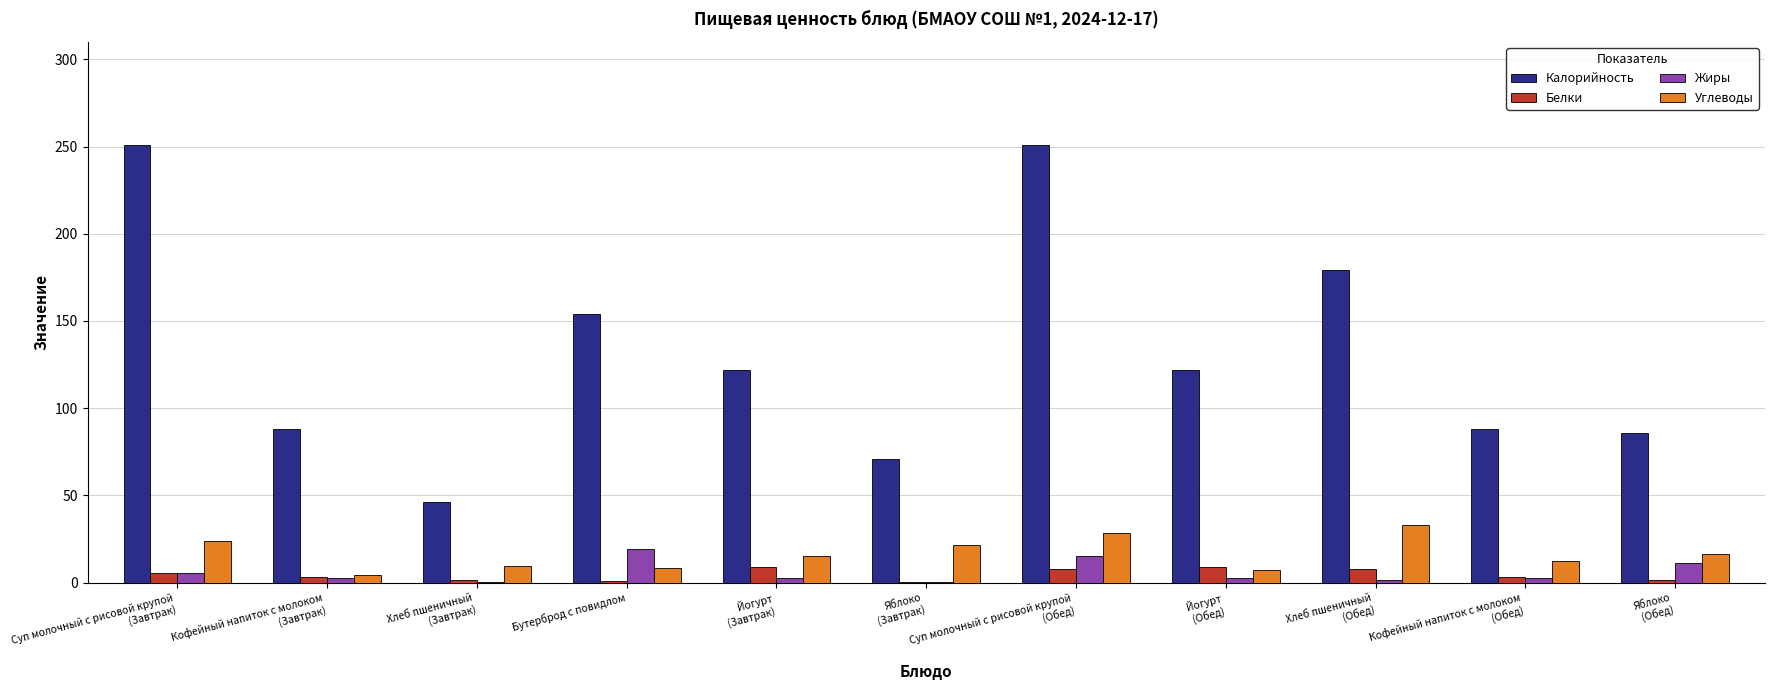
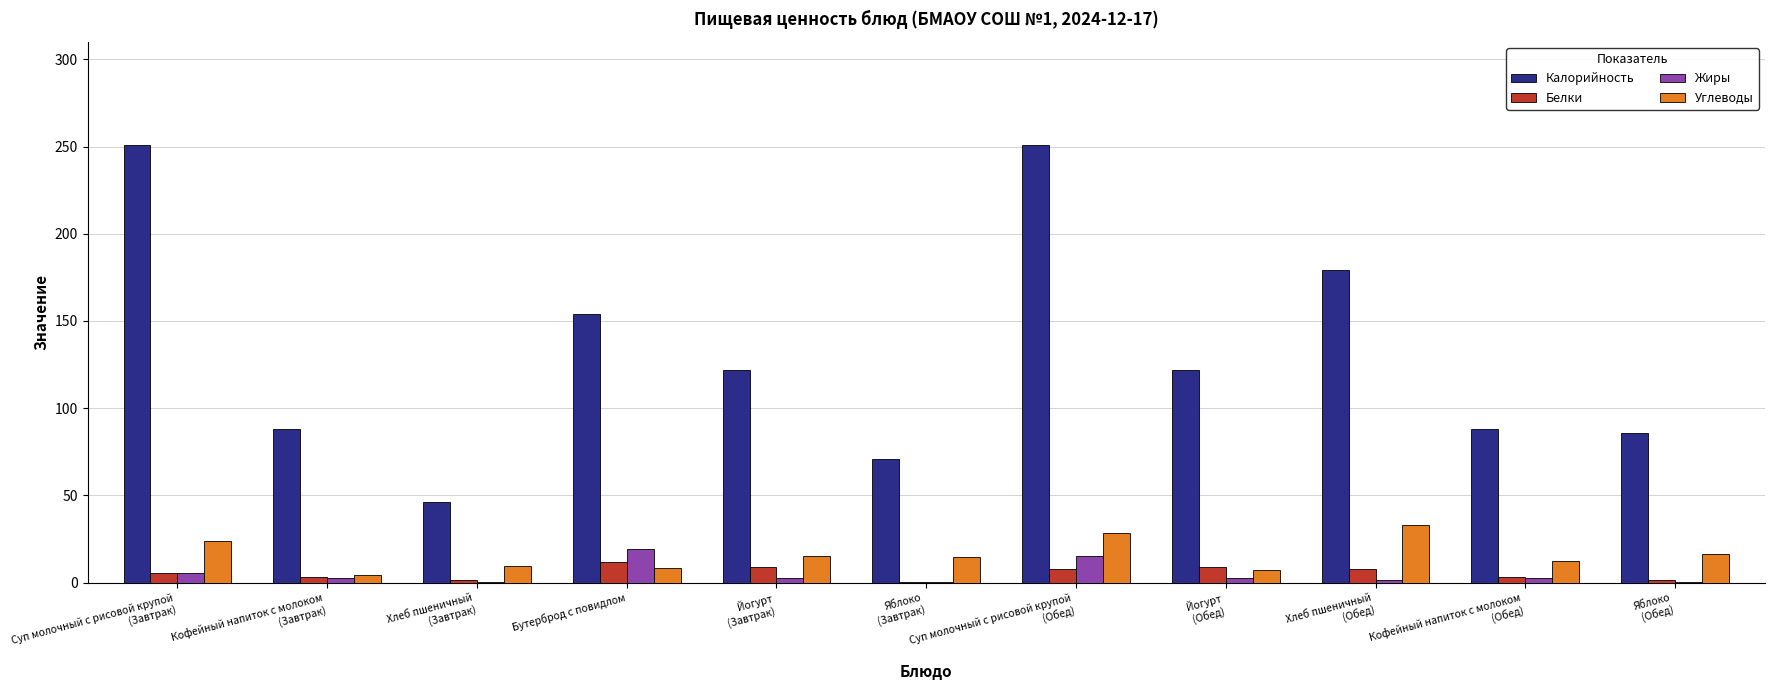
Белки, Бутерброд с повидлом: 1 -> 12
Углеводы, Яблоко (Завтрак): 22 -> 15
Жиры, Яблоко (Обед): 11 -> 0
